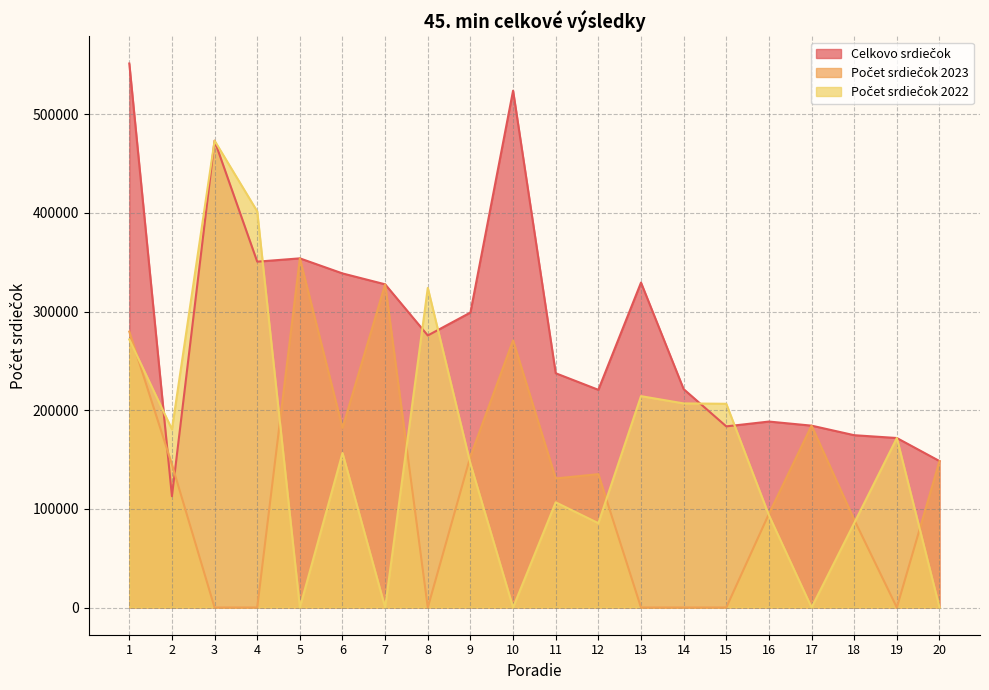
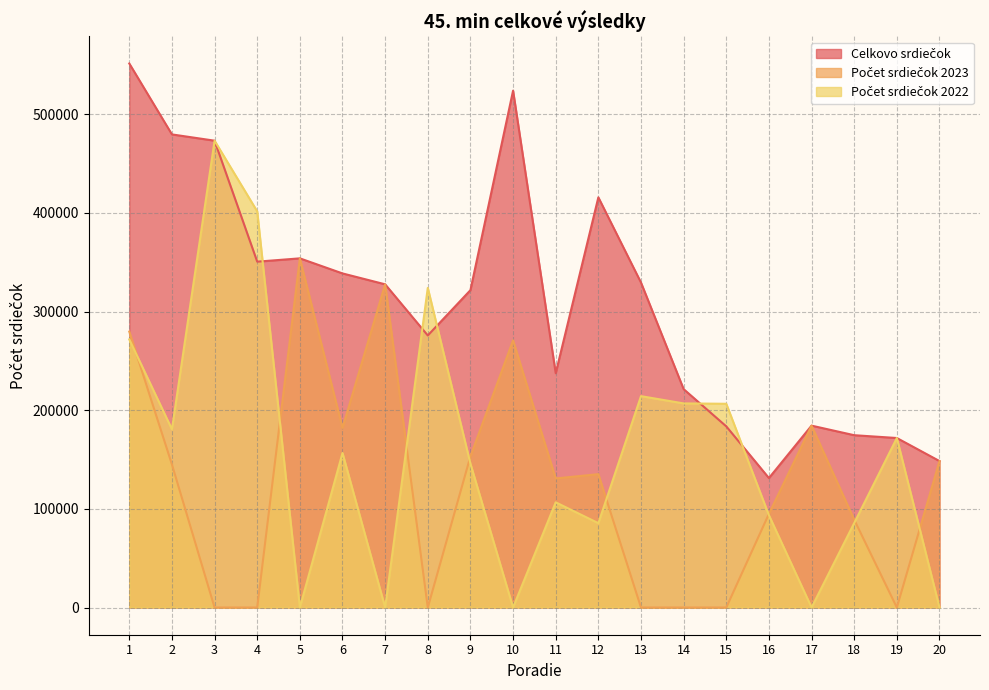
Celkovo srdiečok, 2: 110000 -> 480000
Celkovo srdiečok, 9: 300000 -> 320000
Celkovo srdiečok, 12: 220000 -> 420000
Celkovo srdiečok, 16: 190000 -> 130000
